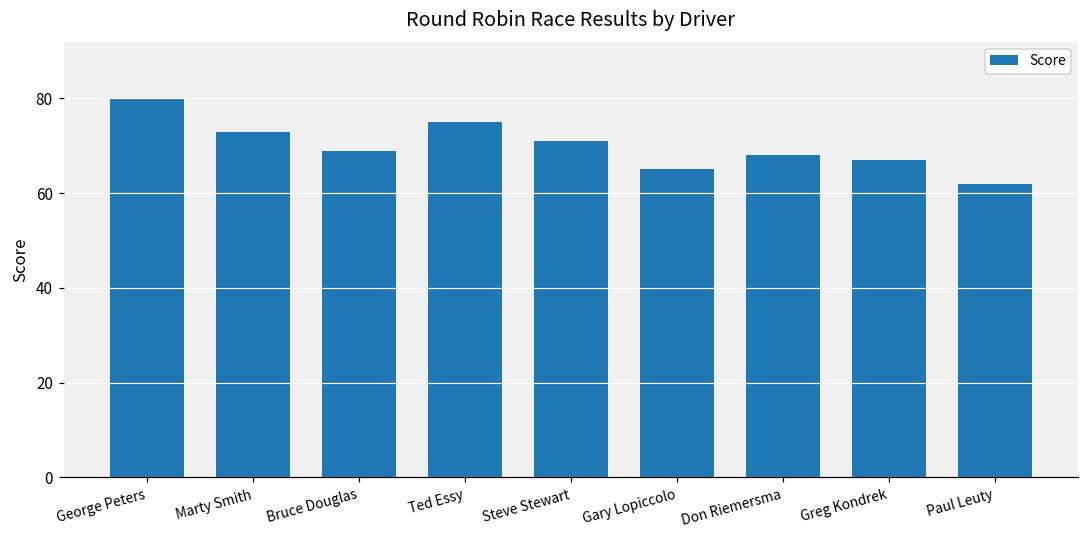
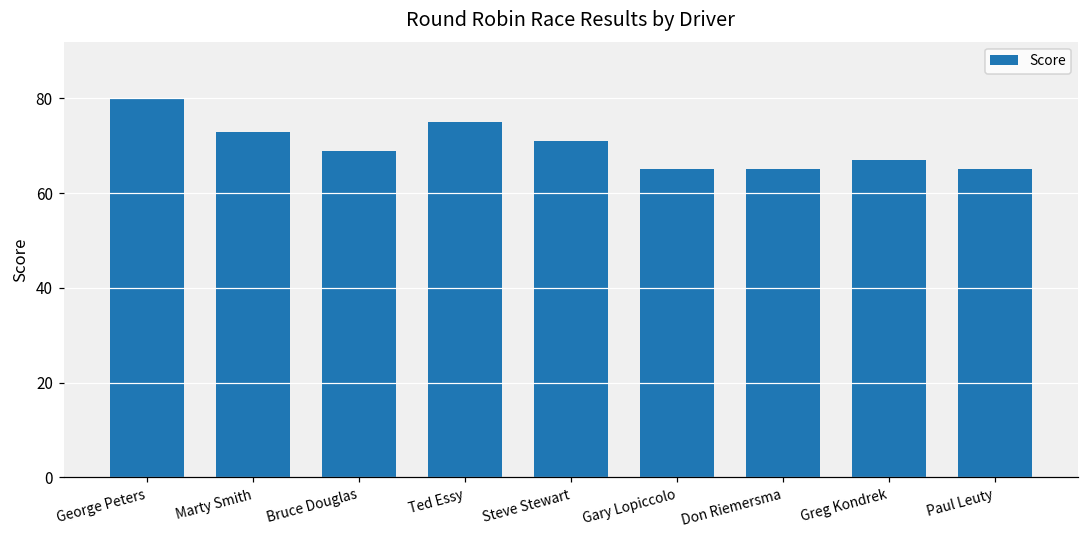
Don Riemersma: 68 -> 65
Paul Leuty: 62 -> 65
